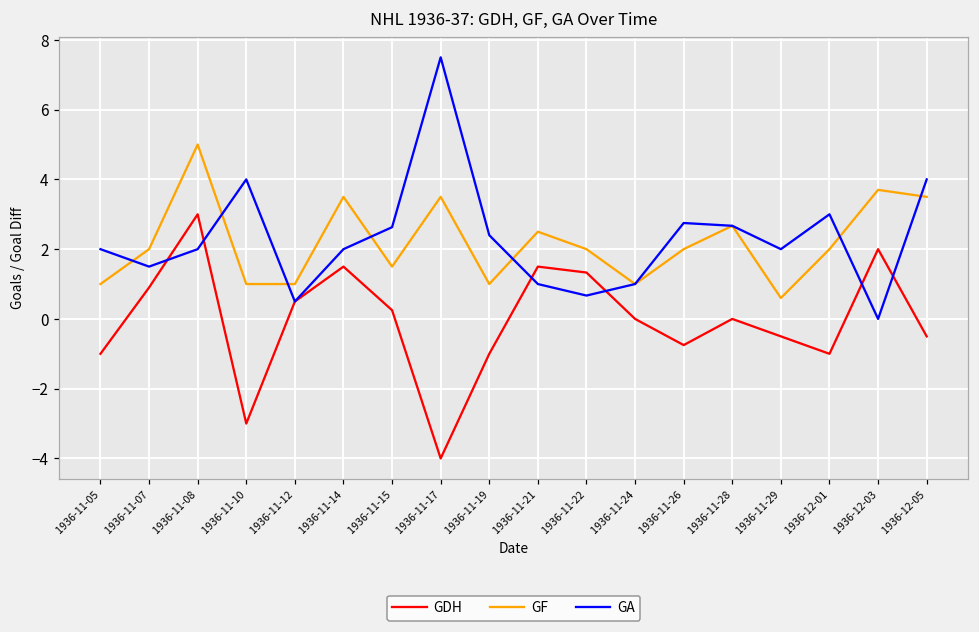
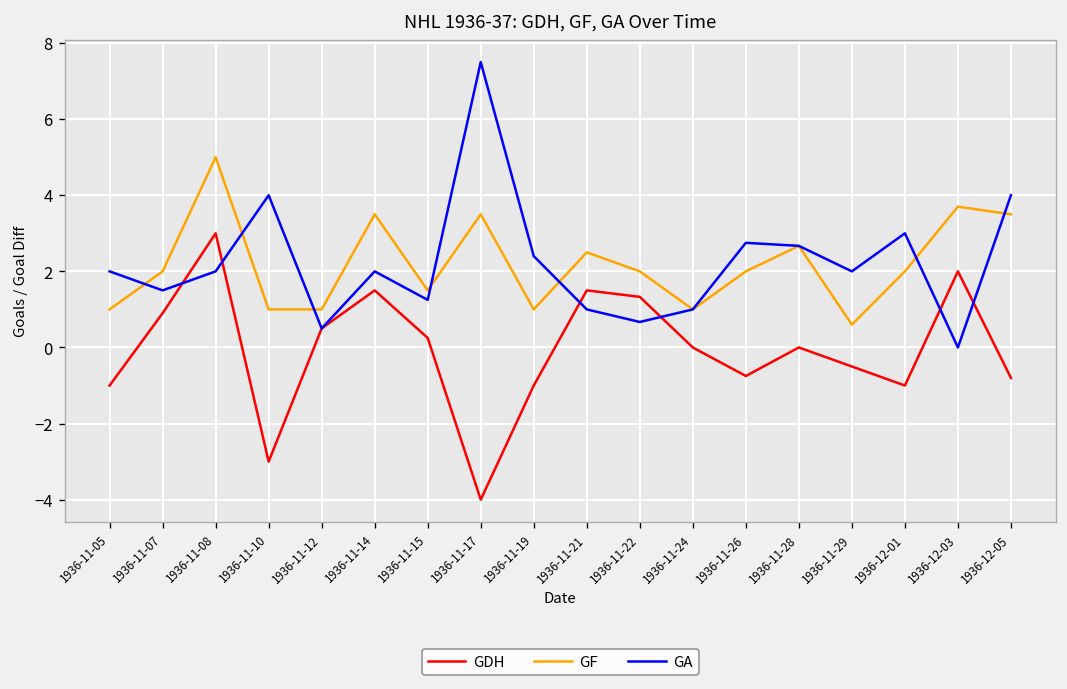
GA, 1936-11-15: 2.6 -> 1.3
GDH, 1936-12-05: -0.5 -> -0.8
